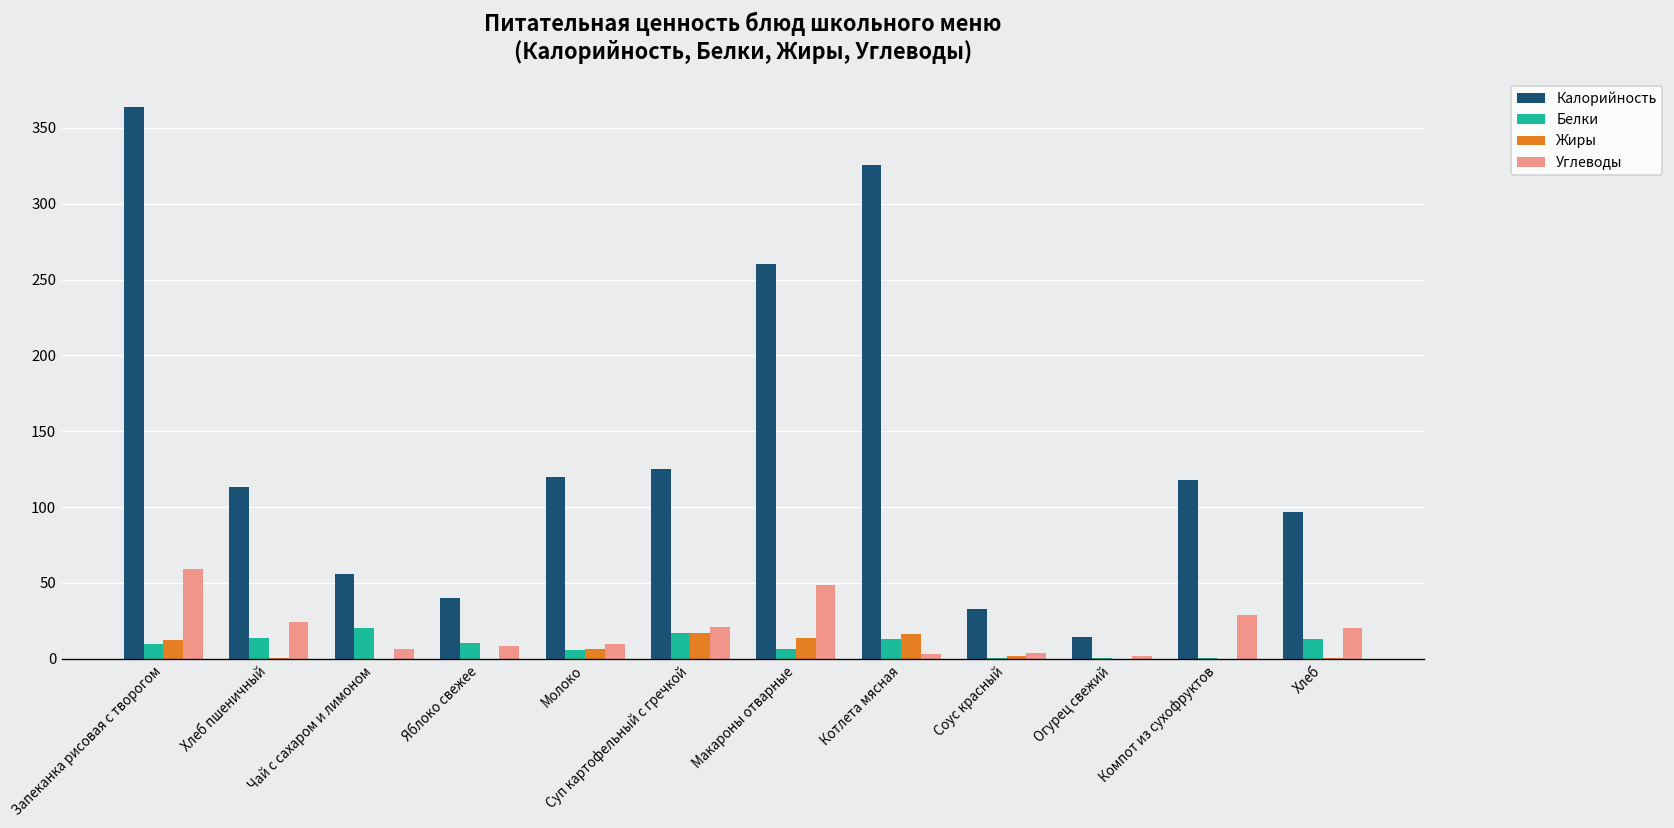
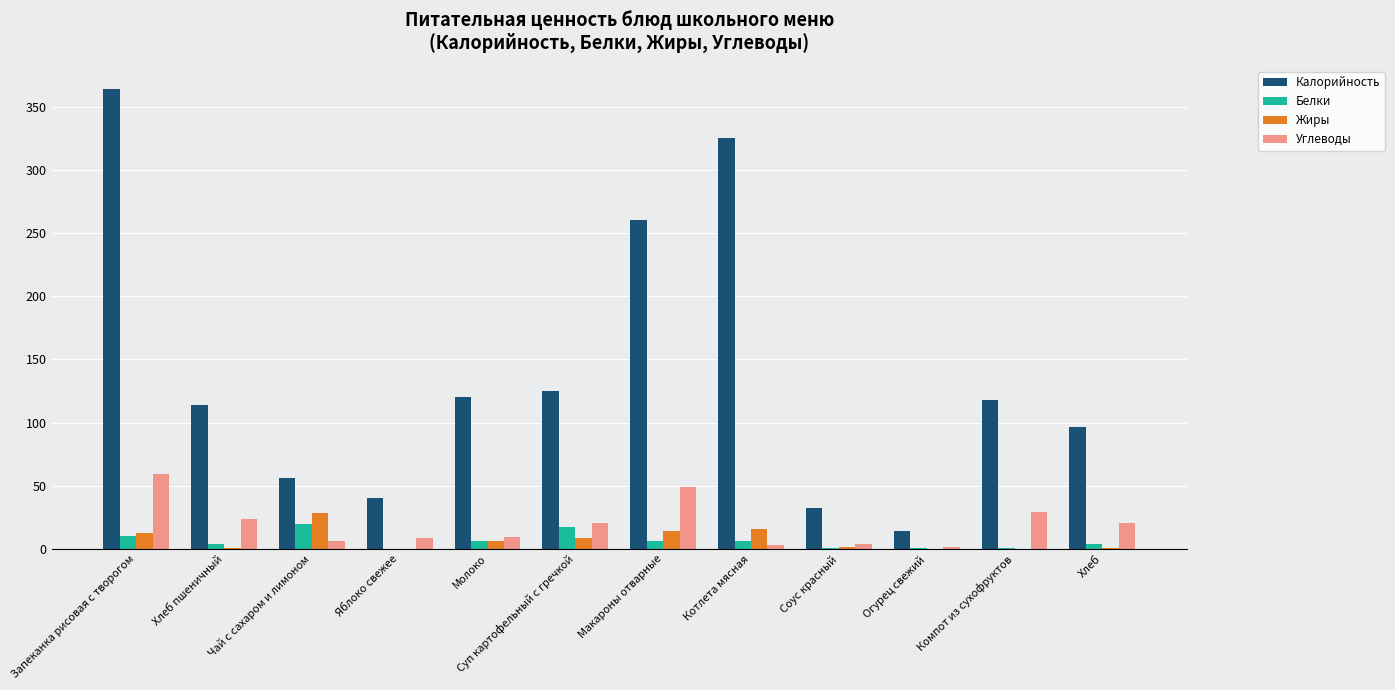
Белки, Хлеб пшеничный: 13 -> 4
Жиры, Чай с сахаром и лимоном: 0 -> 29
Белки, Яблоко свежее: 10 -> 0
Жиры, Суп картофельный с гречкой: 17 -> 9
Белки, Котлета мясная: 13 -> 6
Белки, Хлеб: 13 -> 4
